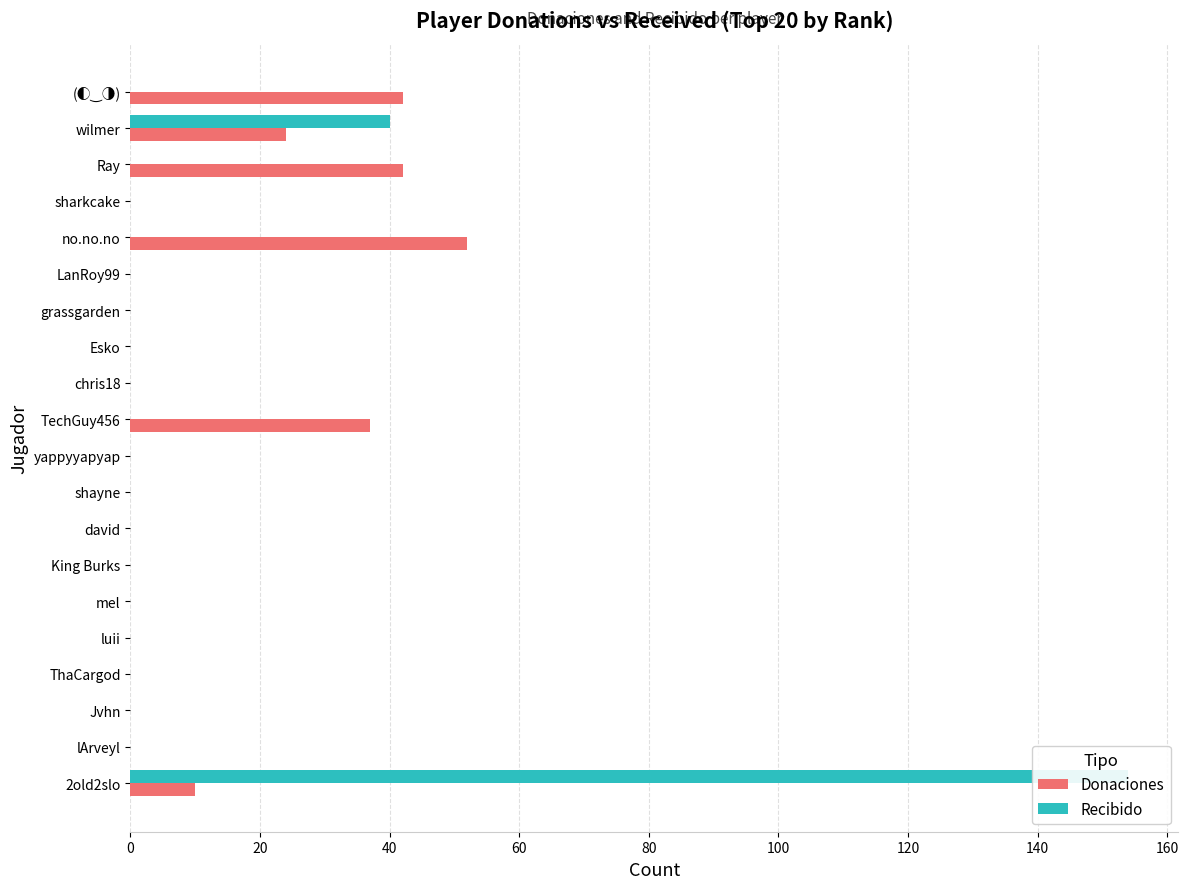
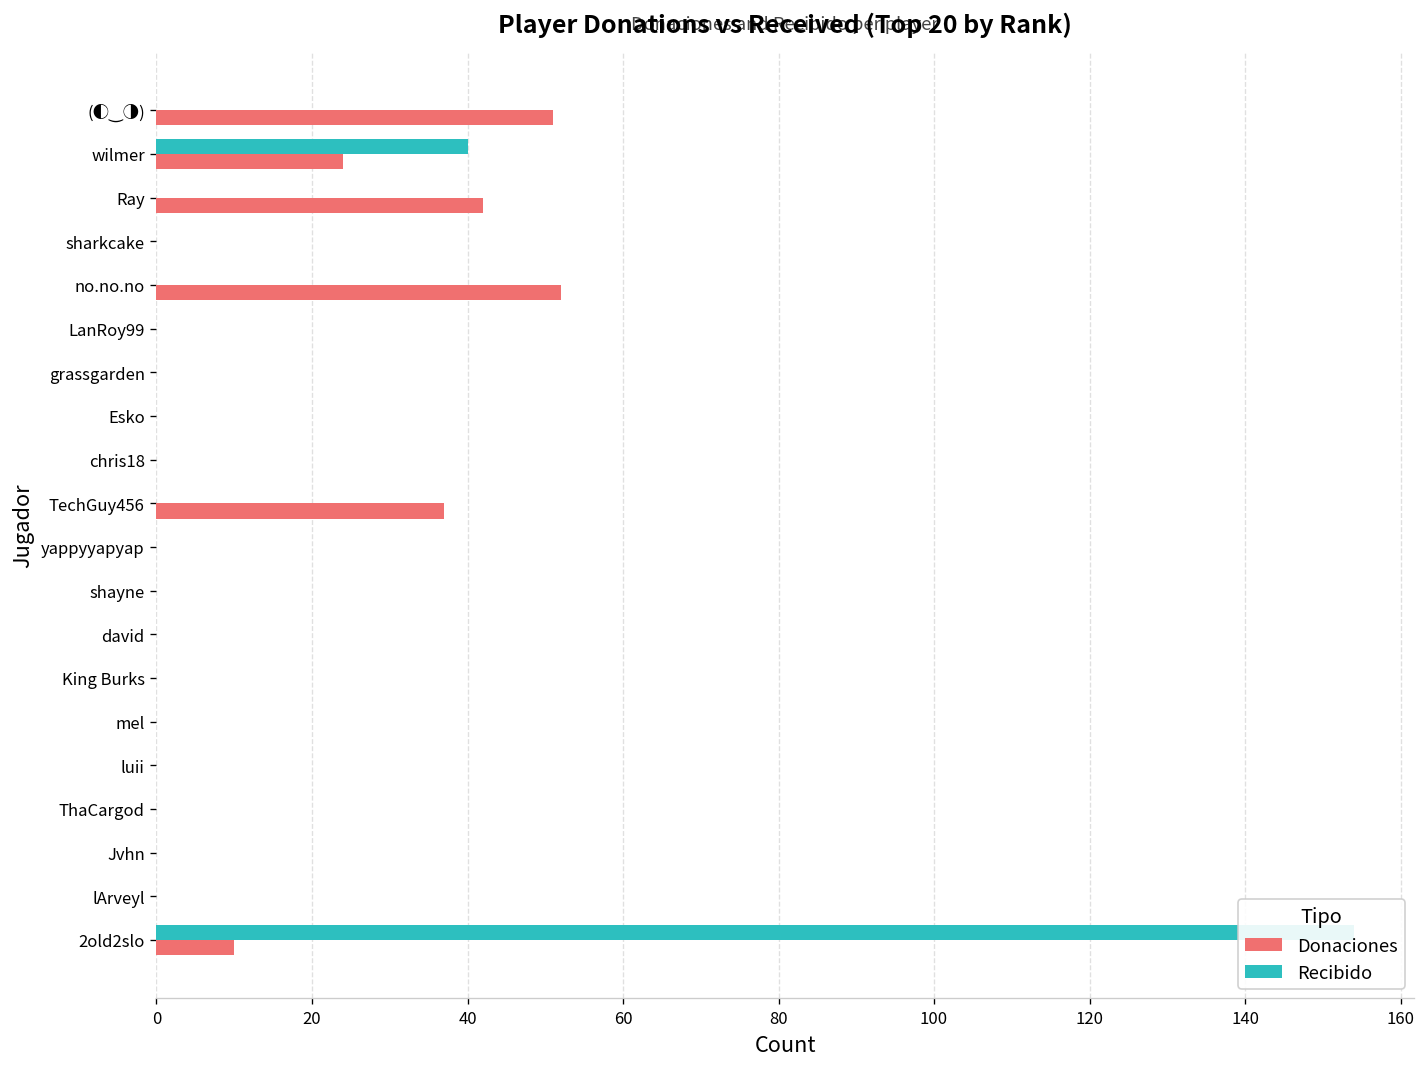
Donaciones, (◐‿◑): 42 -> 51
